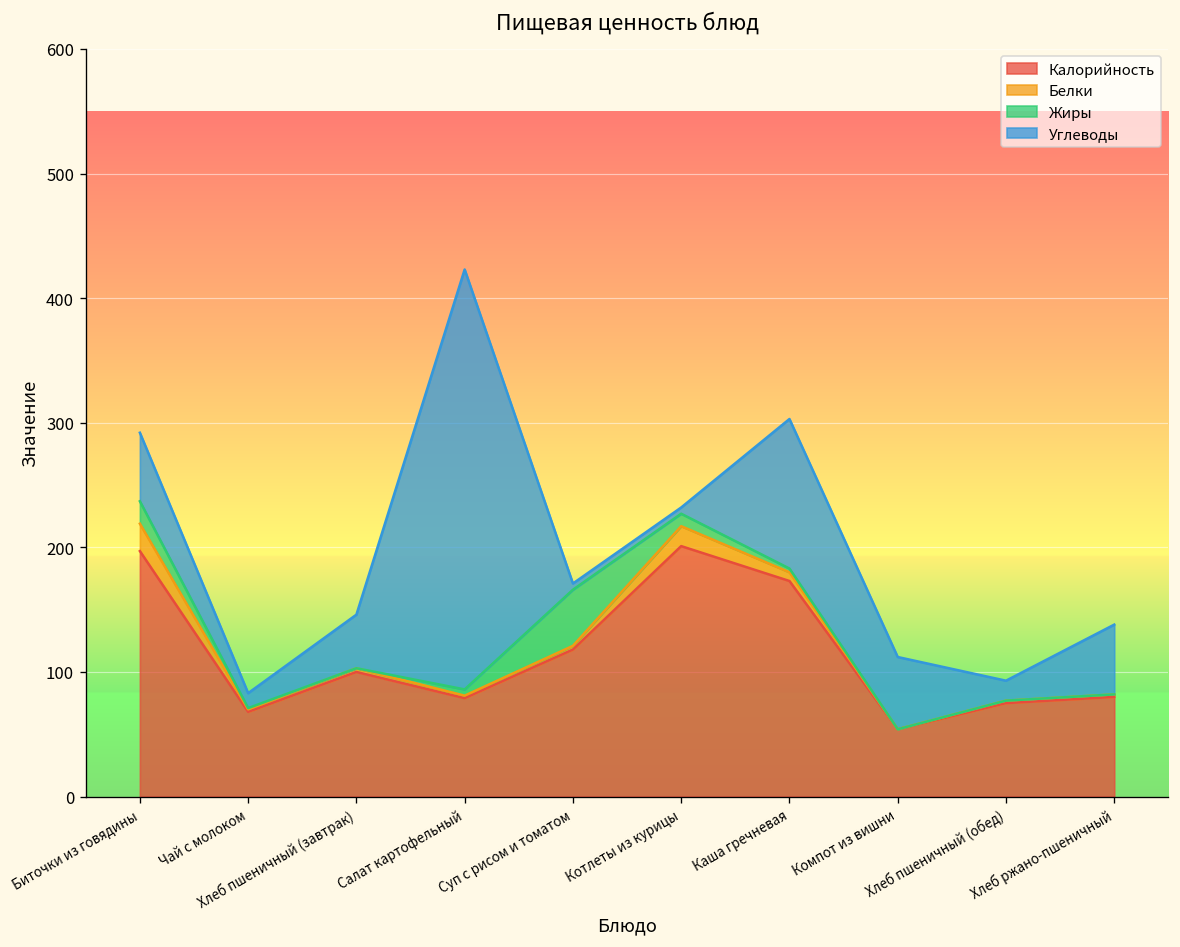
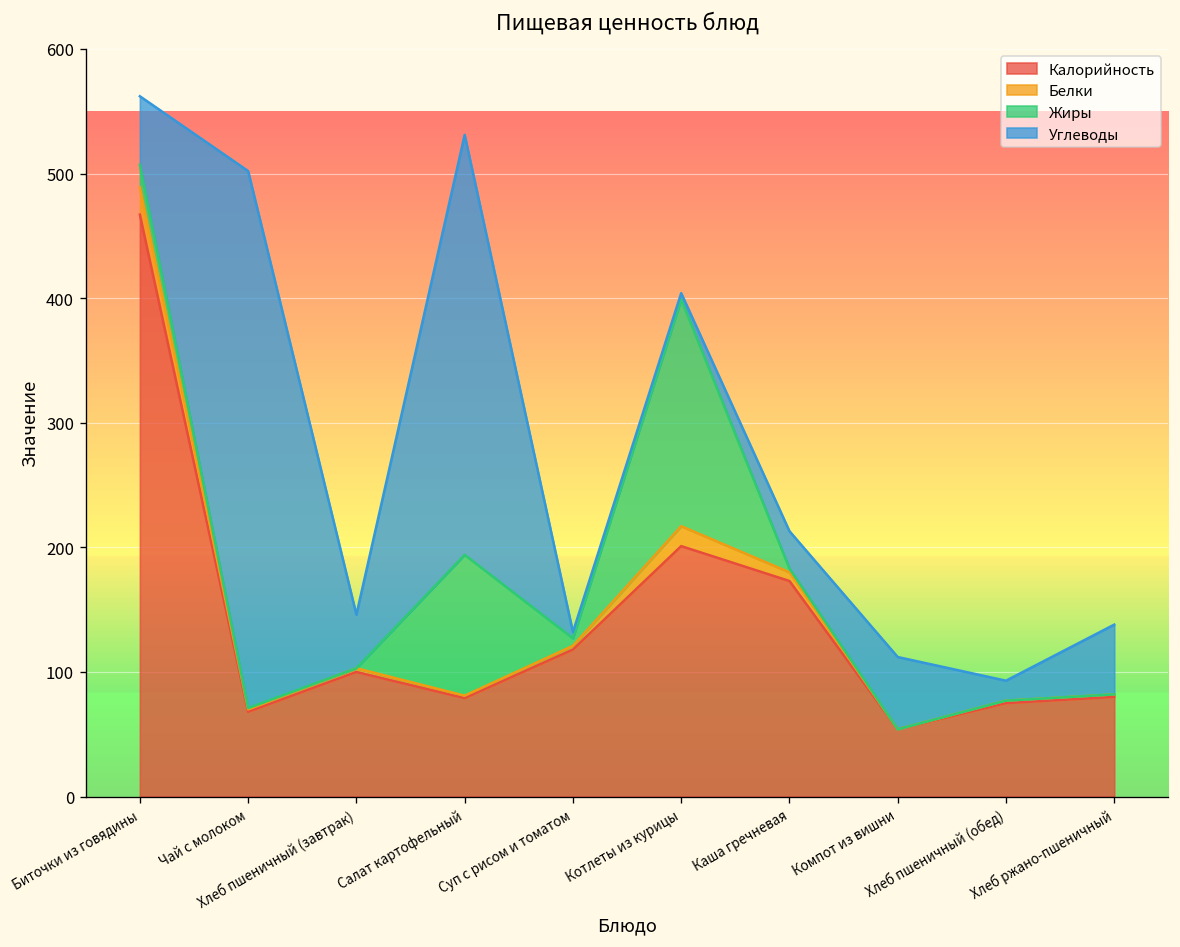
Калорийность, Биточки из говядины: 197 -> 467
Углеводы, Чай с молоком: 12 -> 431
Жиры, Салат картофельный: 5 -> 113
Жиры, Суп с рисом и томатом: 45 -> 6
Жиры, Котлеты из курицы: 10 -> 182
Углеводы, Каша гречневая: 120 -> 30
